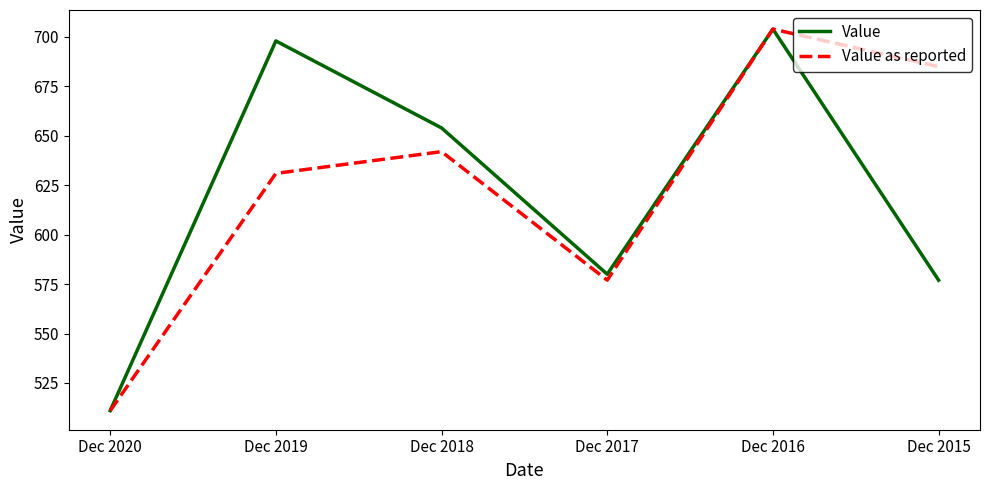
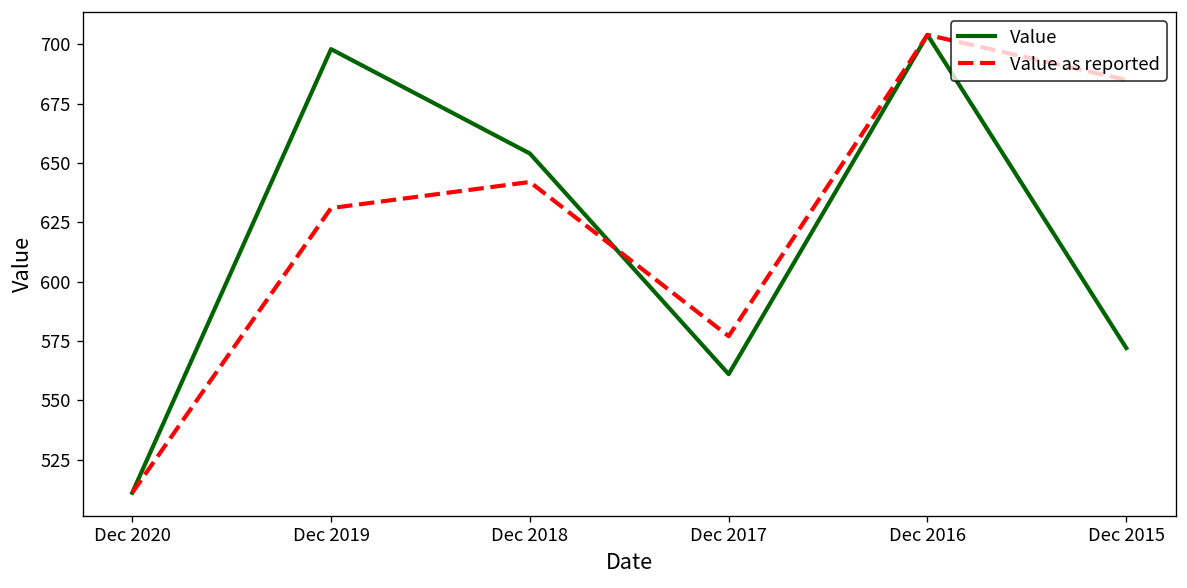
Value, Dec 2017: 580 -> 561
Value, Dec 2015: 577 -> 572
